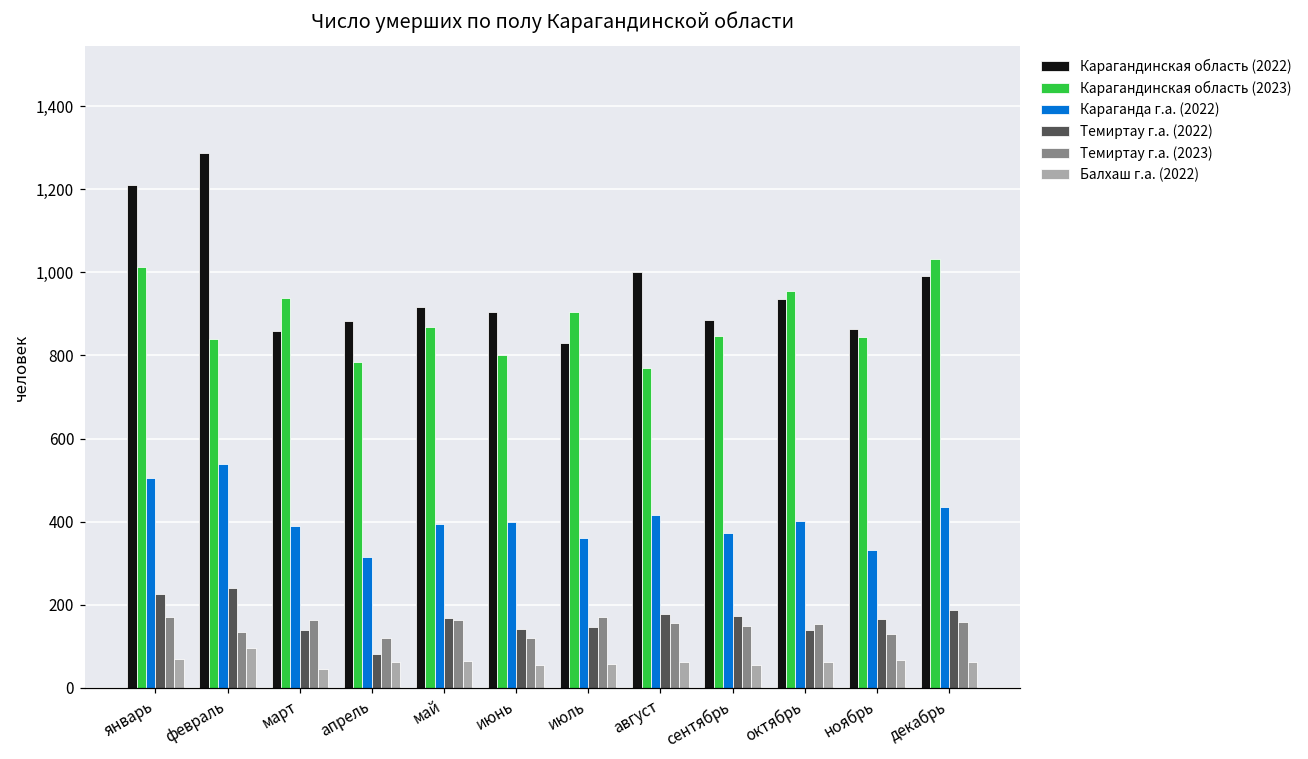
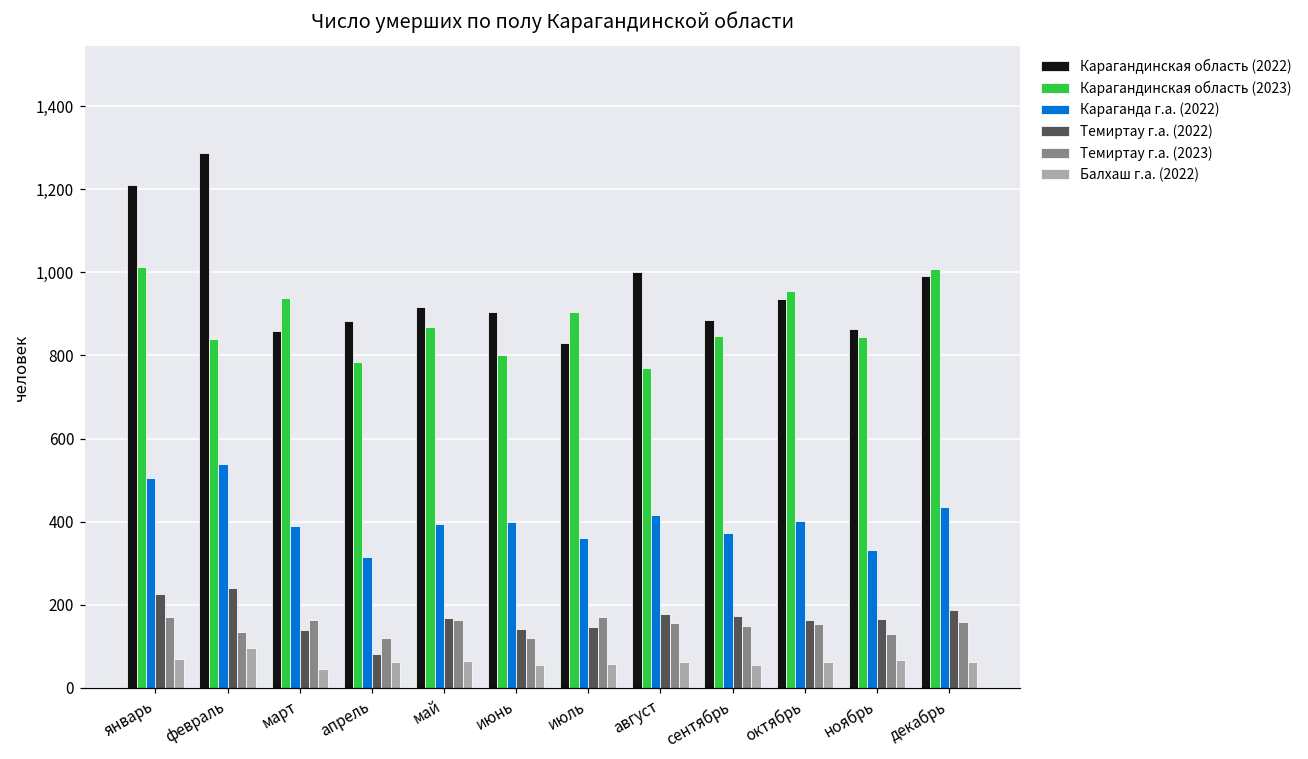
Темиртау г.а. (2022), октябрь: 140 -> 160
Карагандинская область (2023), декабрь: 1,030 -> 1,010
